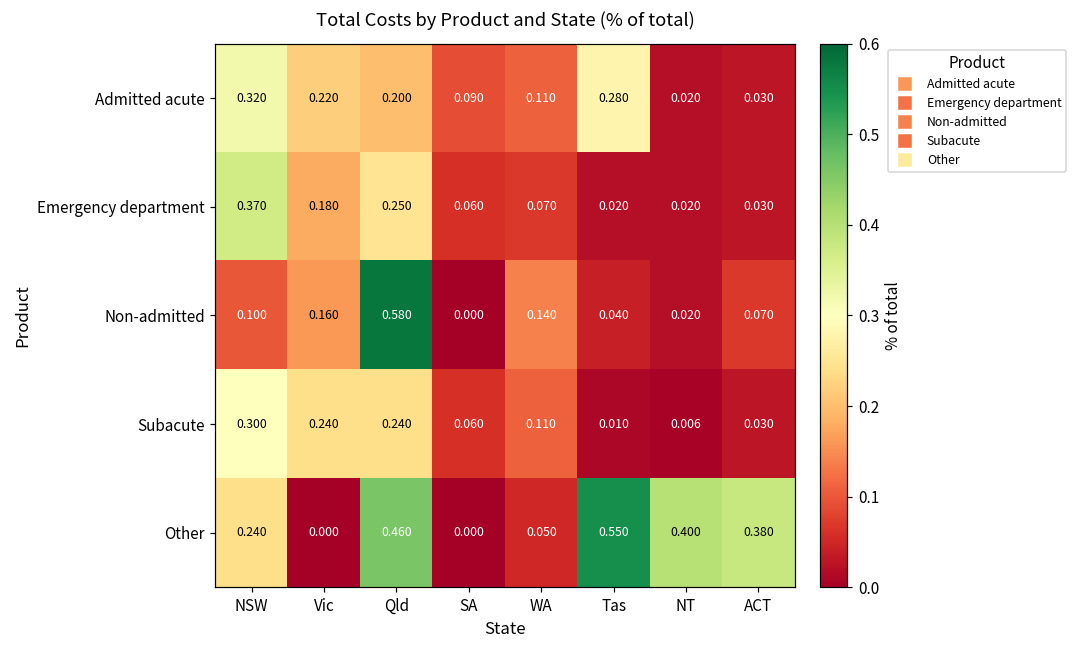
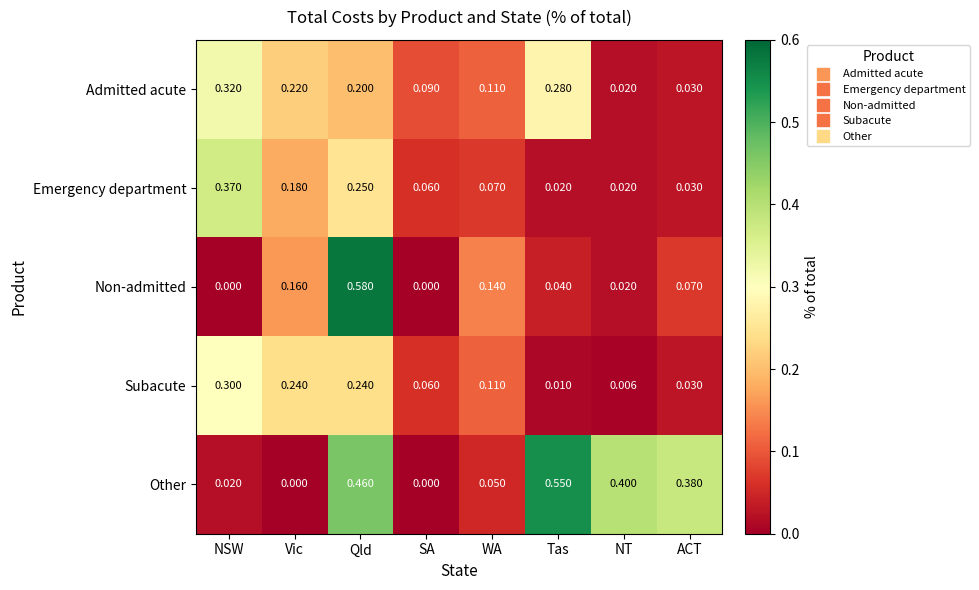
Non-admitted, NSW: 0.100 -> 0.000
Other, NSW: 0.240 -> 0.020
